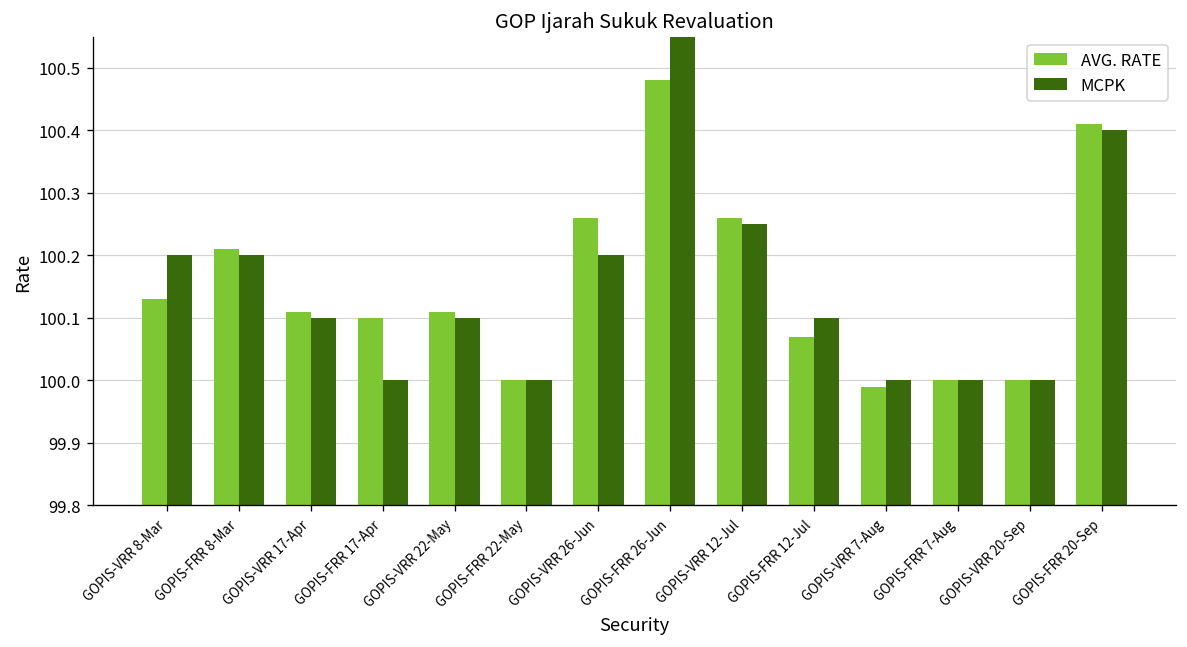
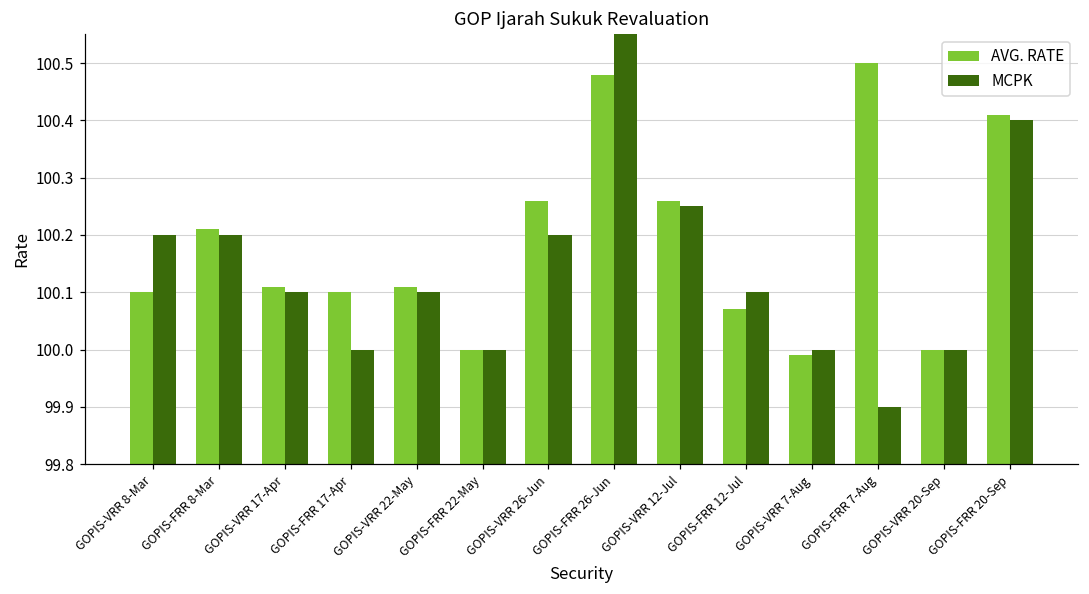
AVG. RATE, GOPIS-VRR 8-Mar: 100.13 -> 100.10
AVG. RATE, GOPIS-FRR 7-Aug: 100.0 -> 100.5
MCPK, GOPIS-FRR 7-Aug: 100.0 -> 99.9
